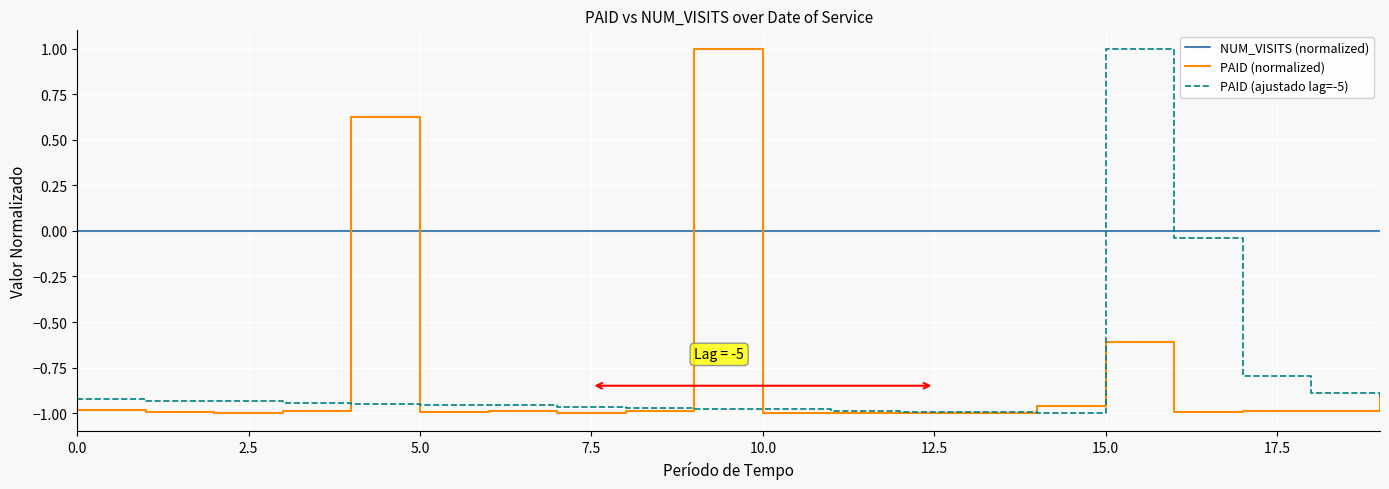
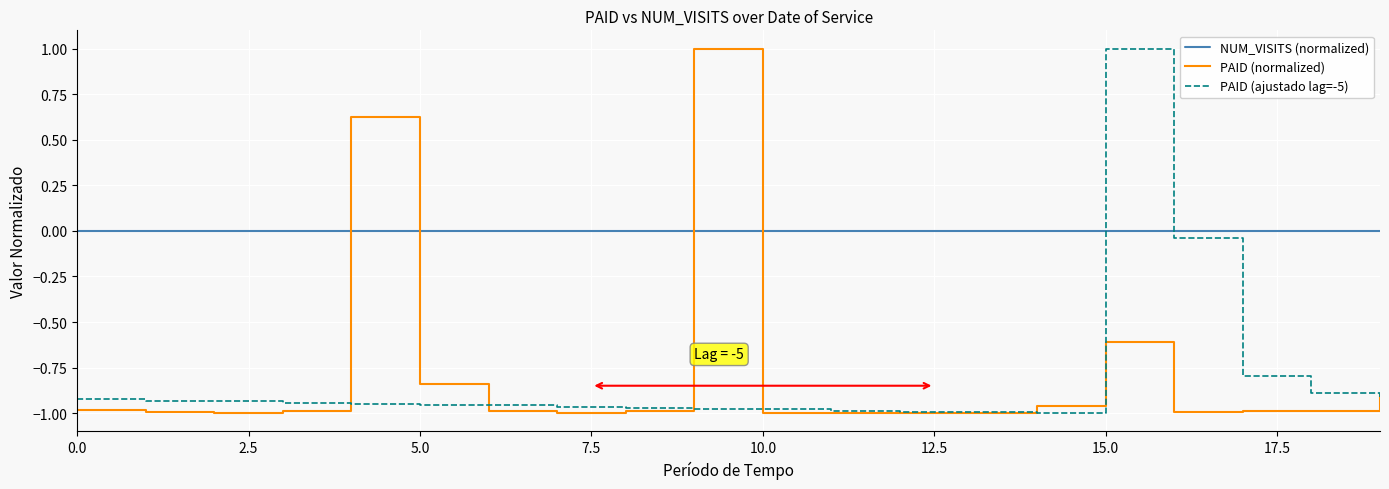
PAID (normalized), 5.0: -0.99 -> -0.84
